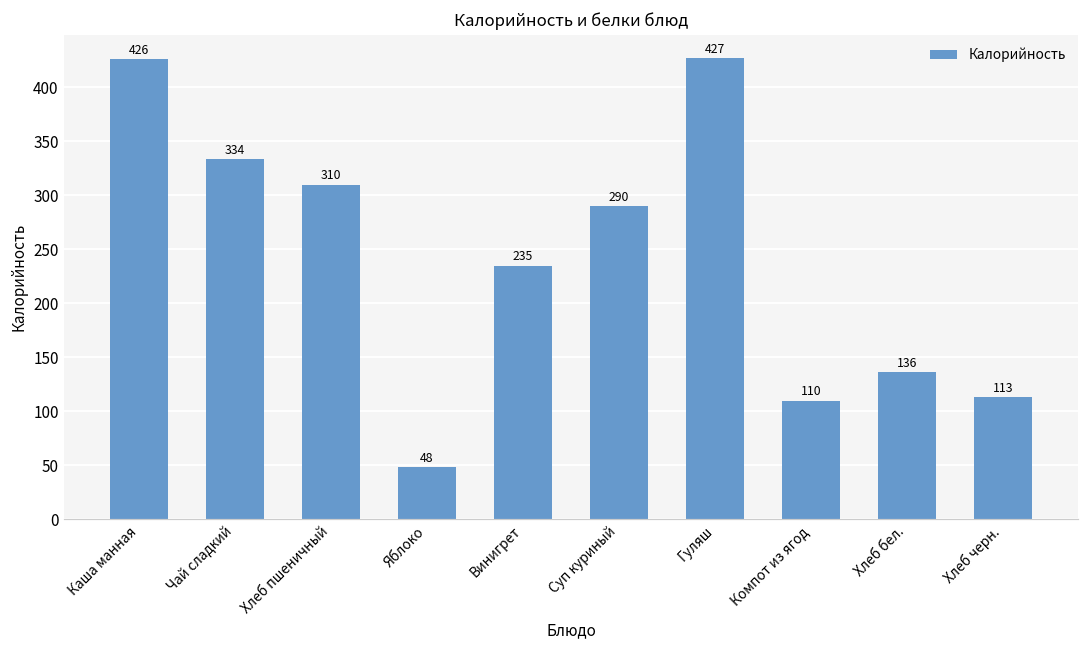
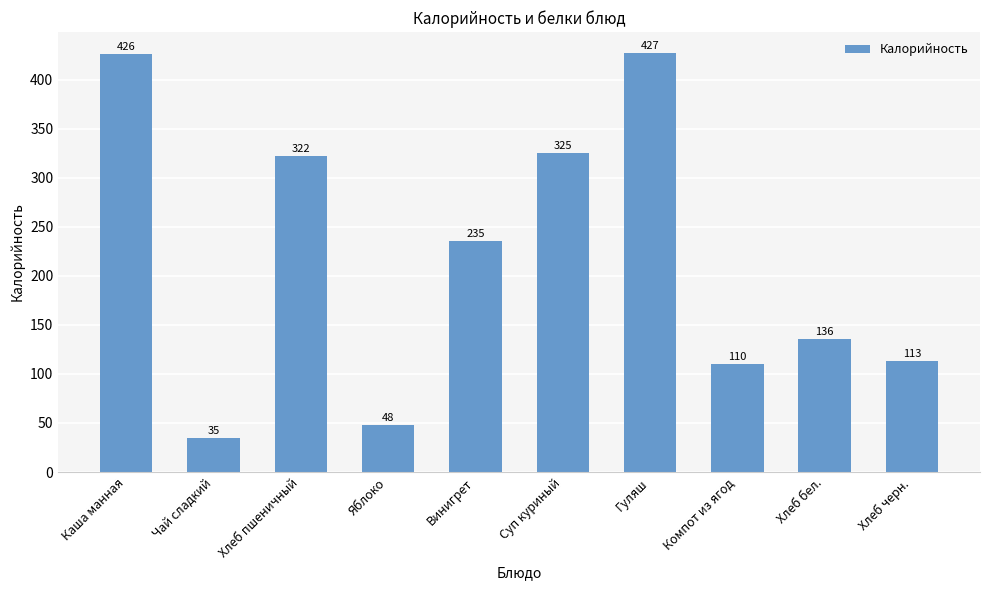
Чай сладкий: 334 -> 35
Хлеб пшеничный: 310 -> 322
Суп куриный: 290 -> 325
